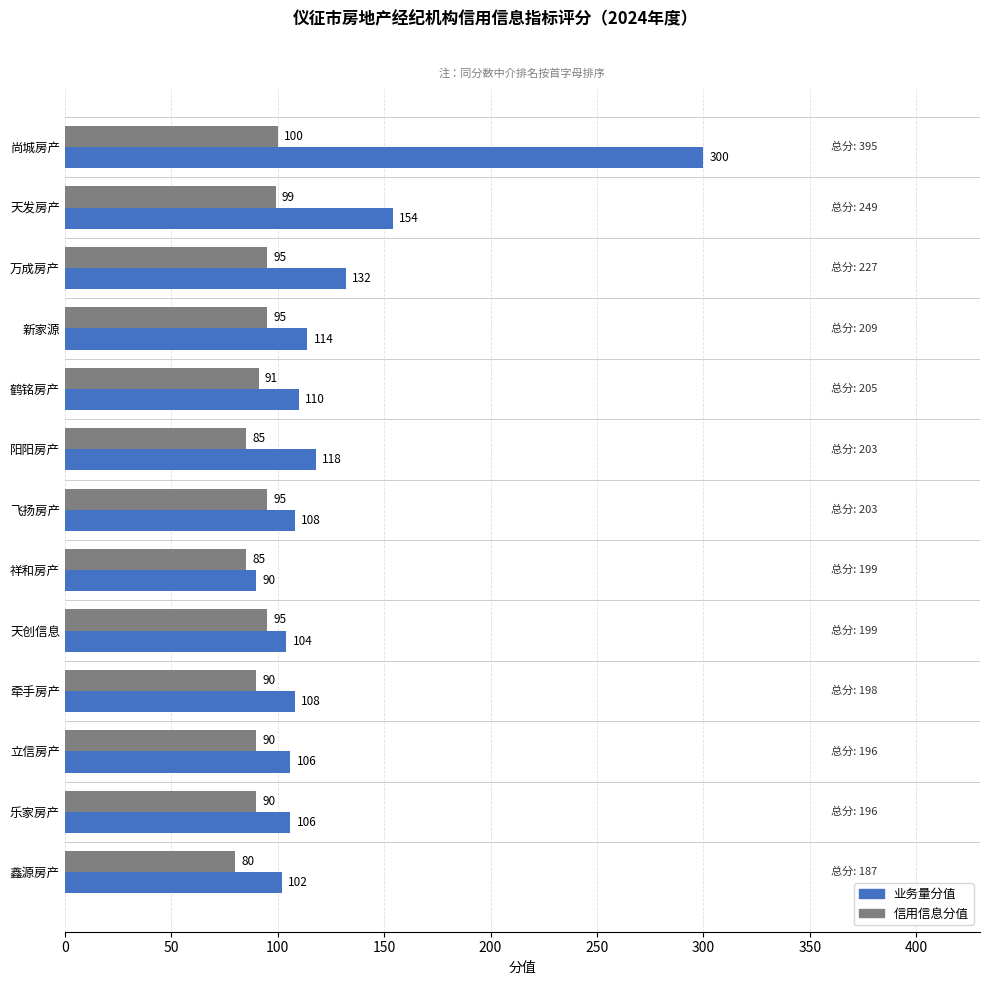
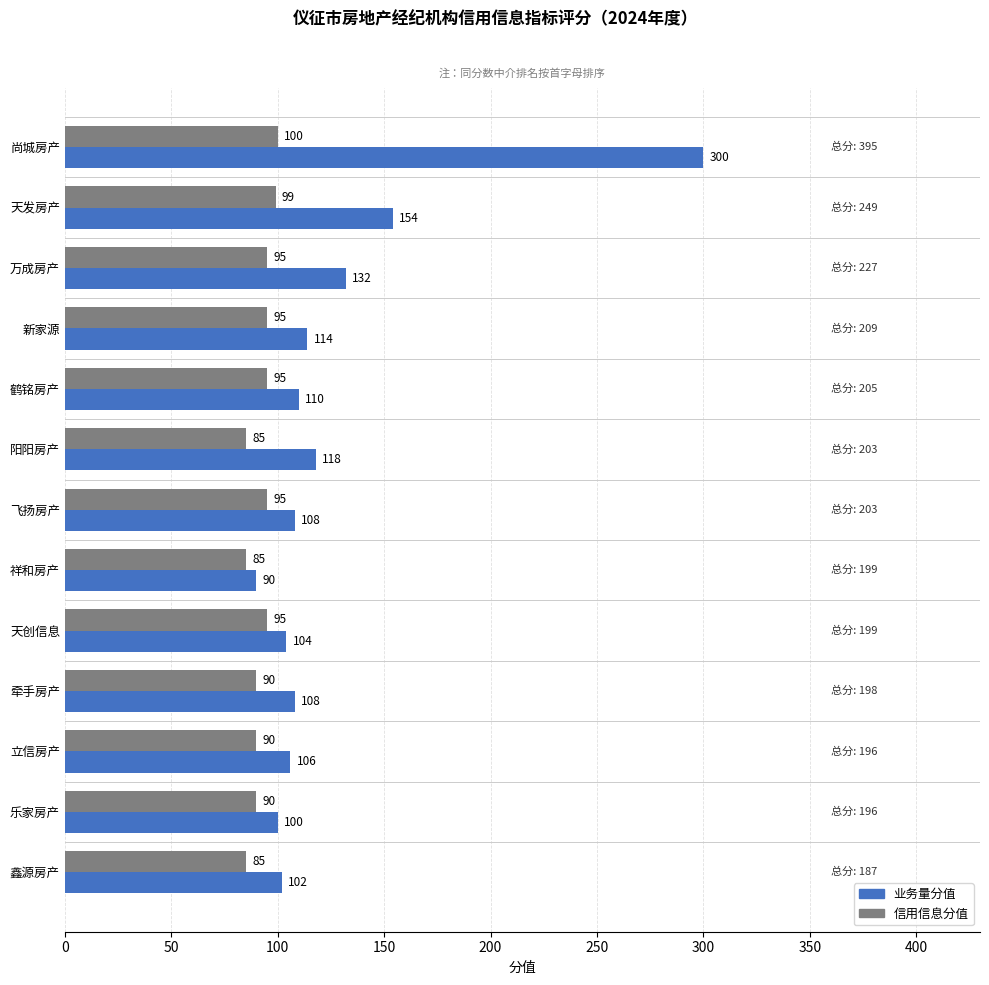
信用信息分值, 鹤铭房产: 91 -> 95
业务量分值, 乐家房产: 106 -> 100
信用信息分值, 鑫源房产: 80 -> 85
